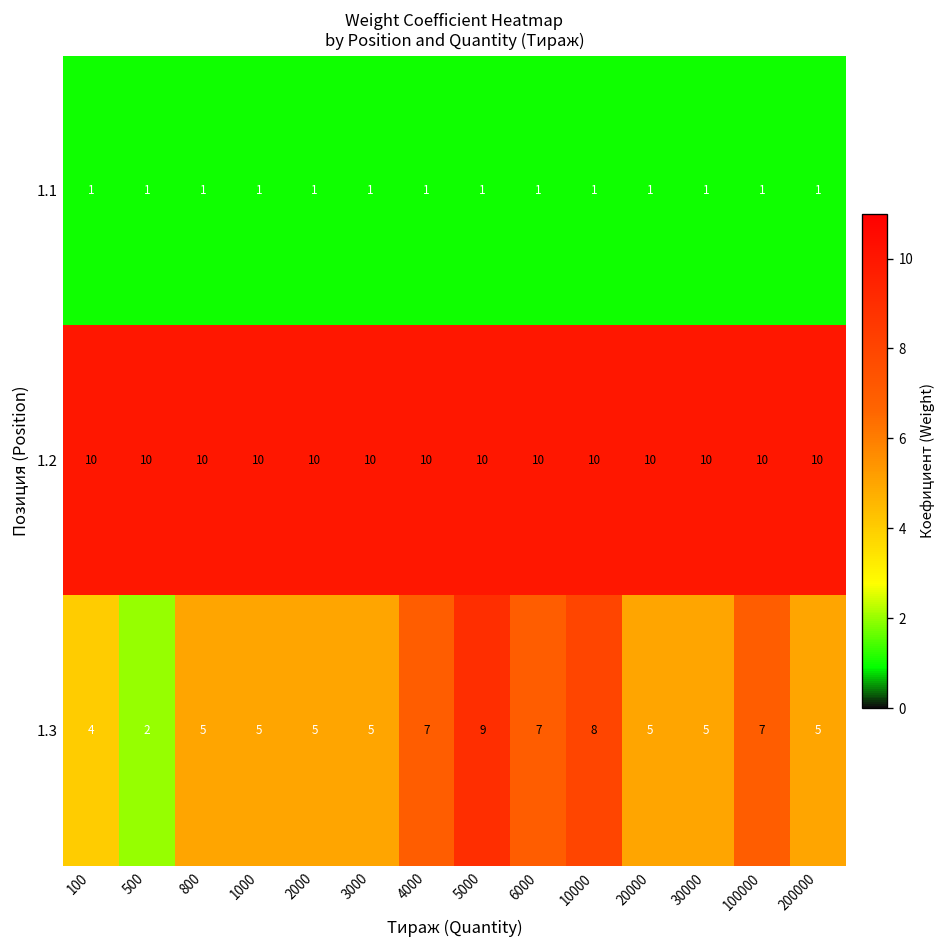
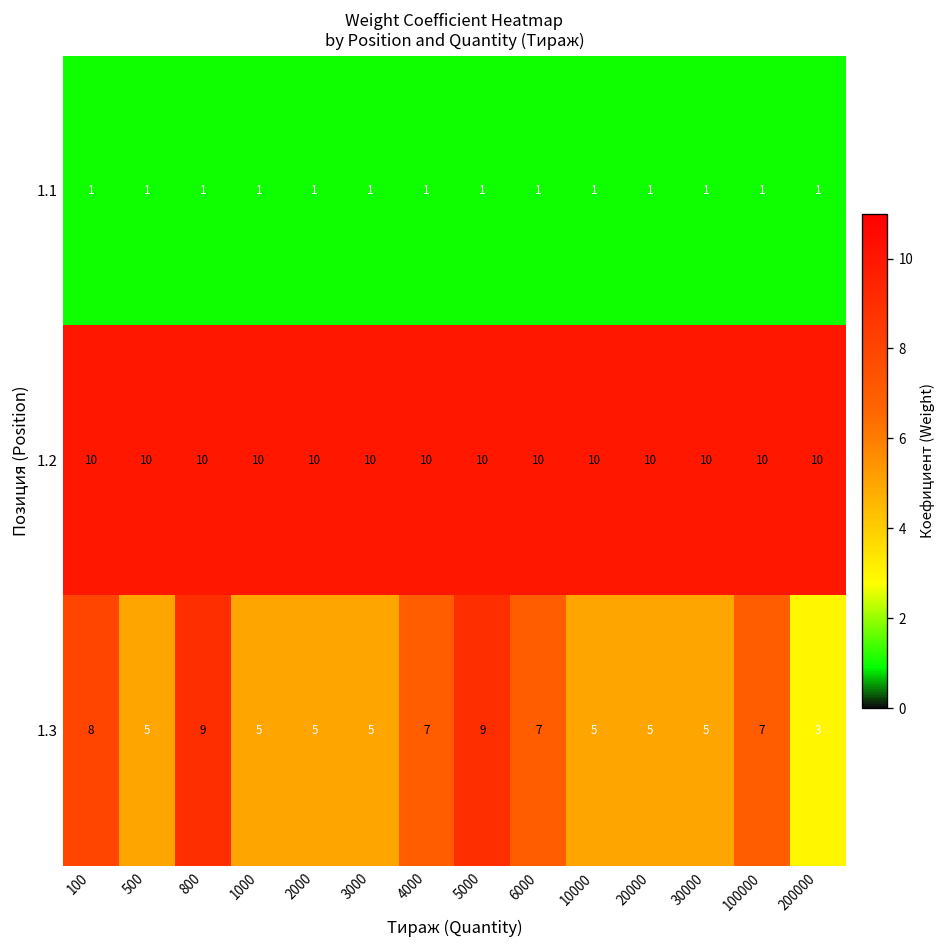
1.3, 100: 4 -> 8
1.3, 500: 2 -> 5
1.3, 800: 5 -> 9
1.3, 10000: 8 -> 5
1.3, 200000: 5 -> 3
